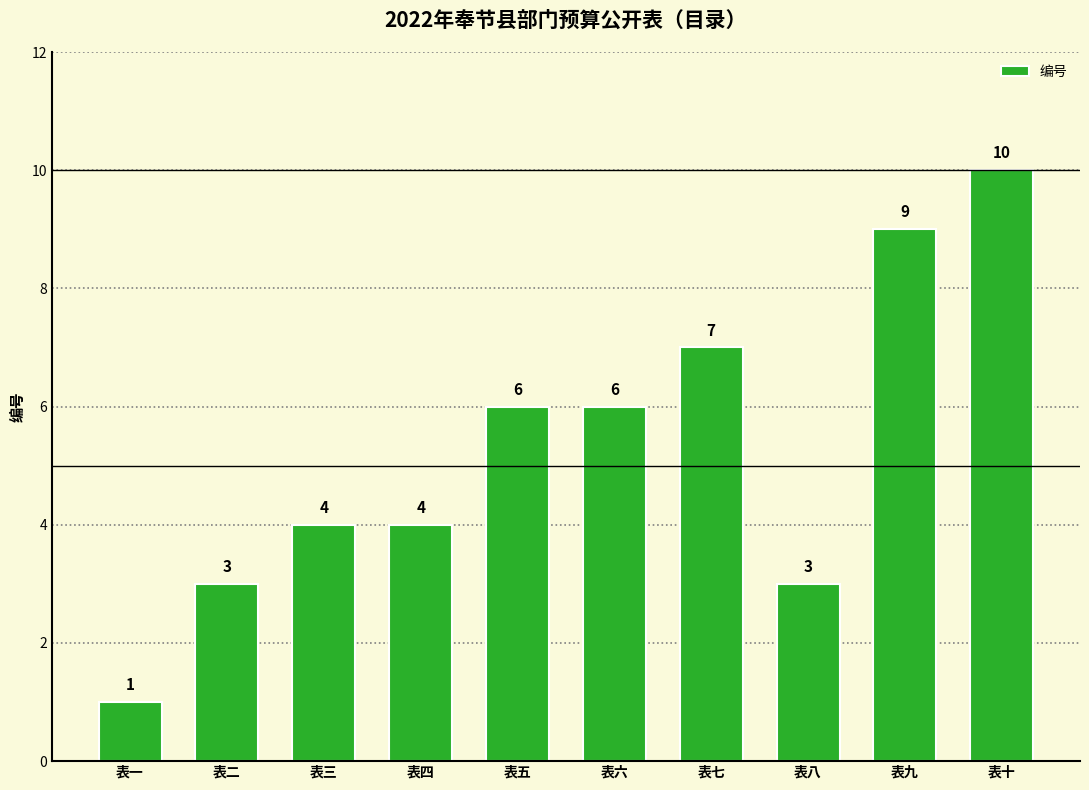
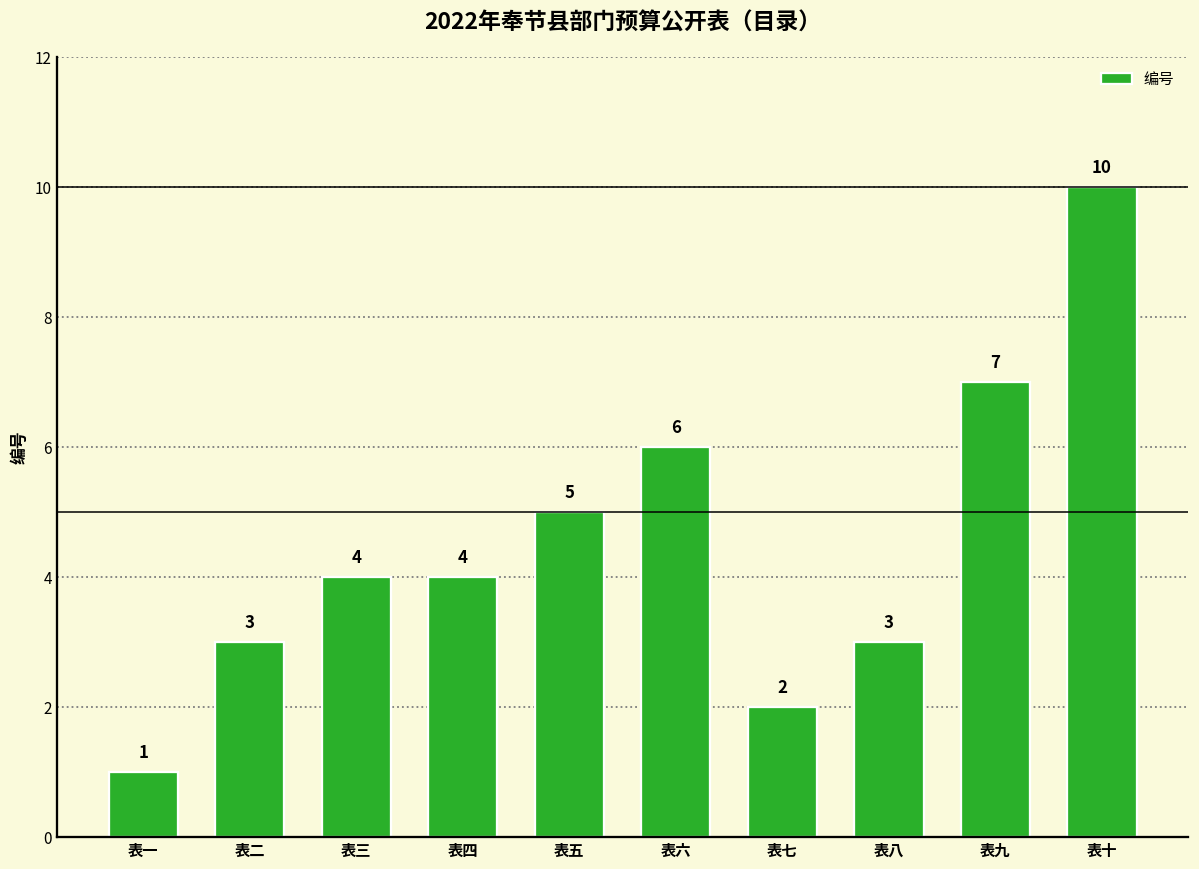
表五: 6 -> 5
表七: 7 -> 2
表九: 9 -> 7
